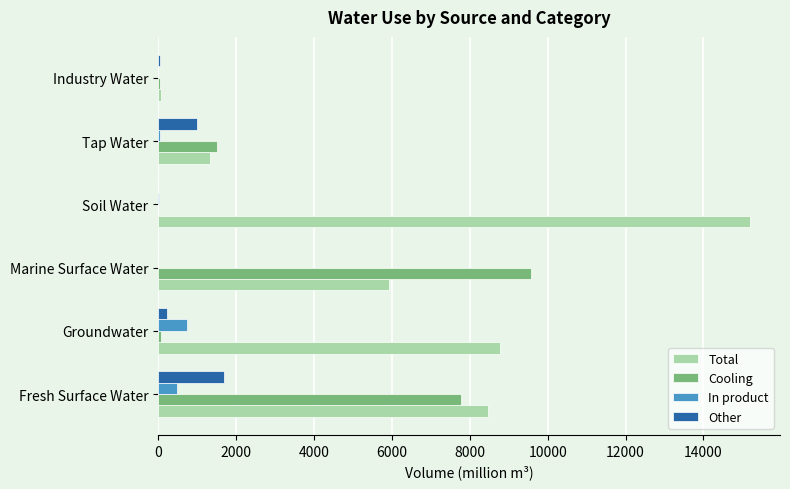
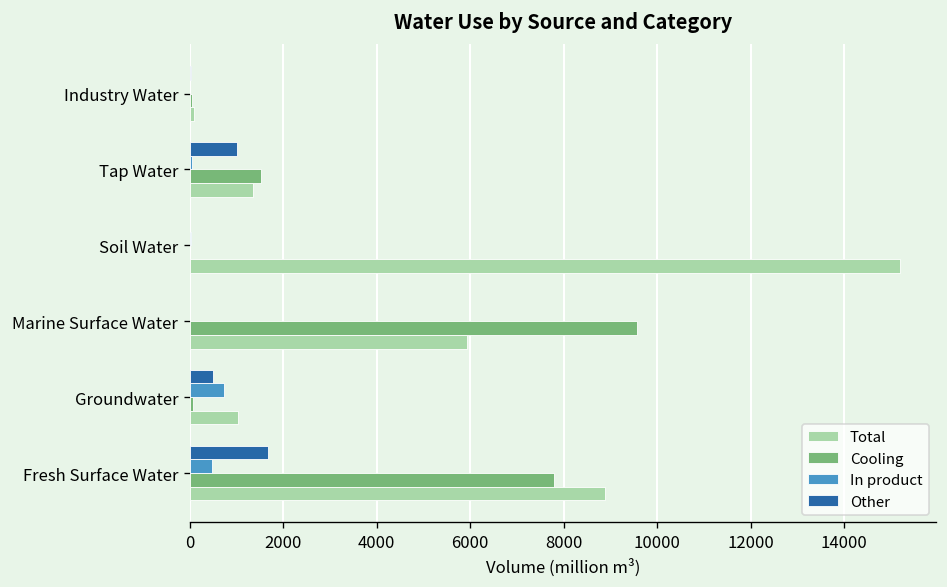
Other, Groundwater: 200 -> 500
Total, Groundwater: 8800 -> 1000
Total, Fresh Surface Water: 8500 -> 8900
